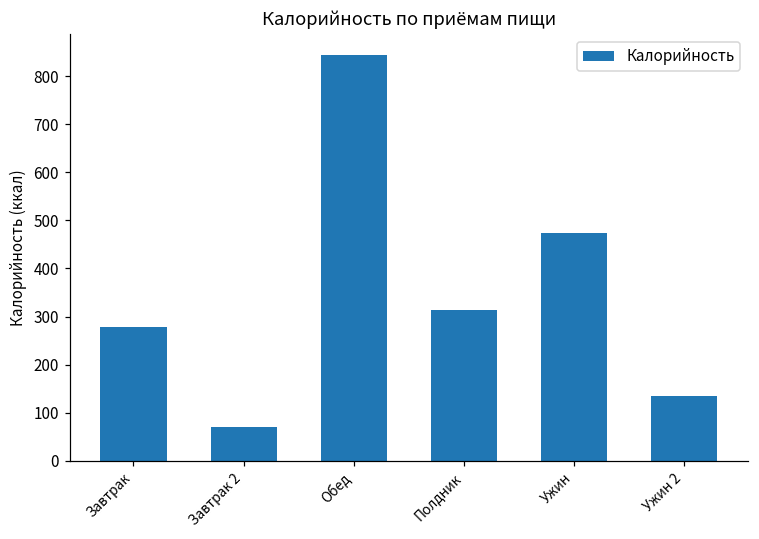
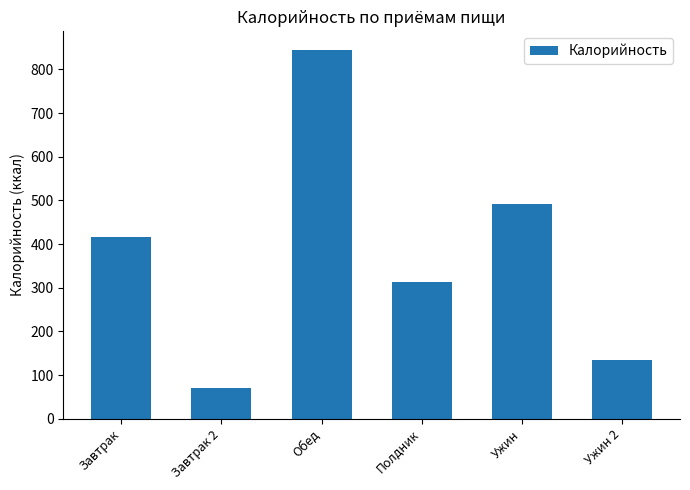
Завтрак: 280 -> 420
Ужин: 470 -> 490
